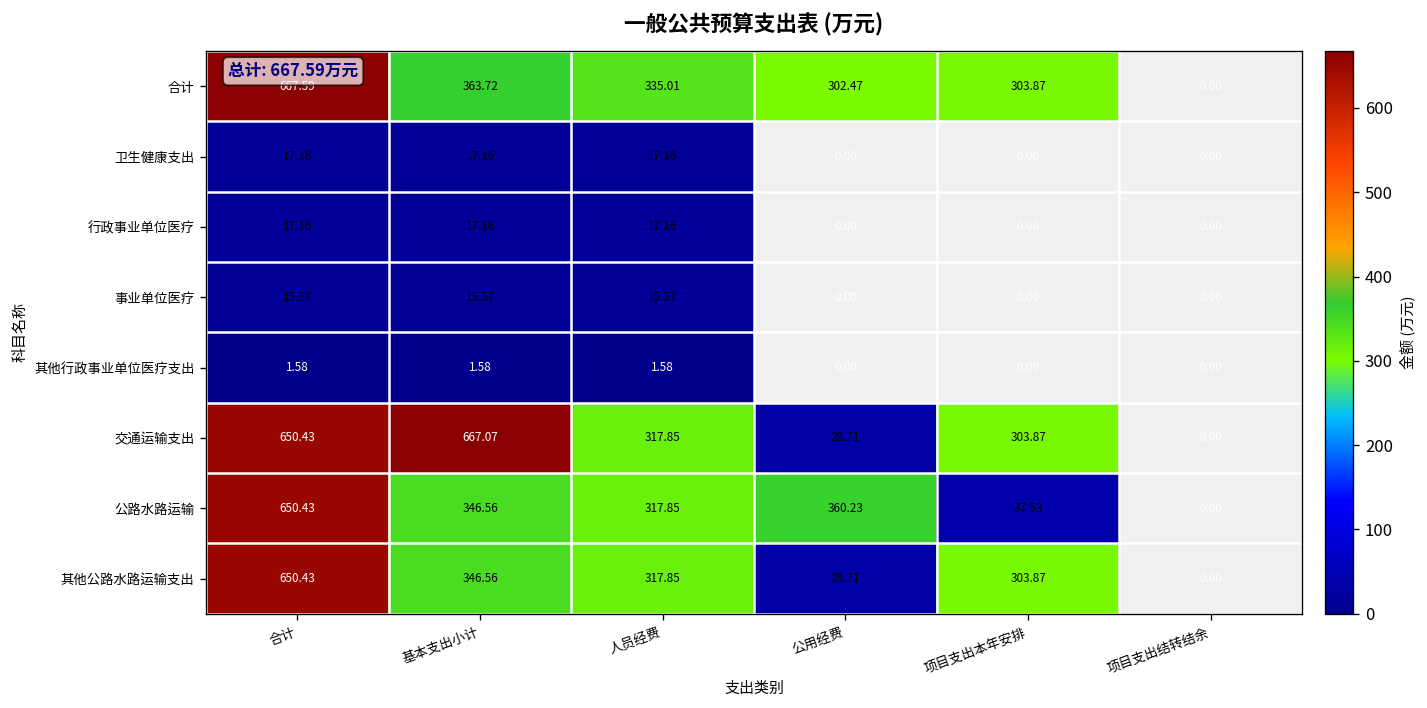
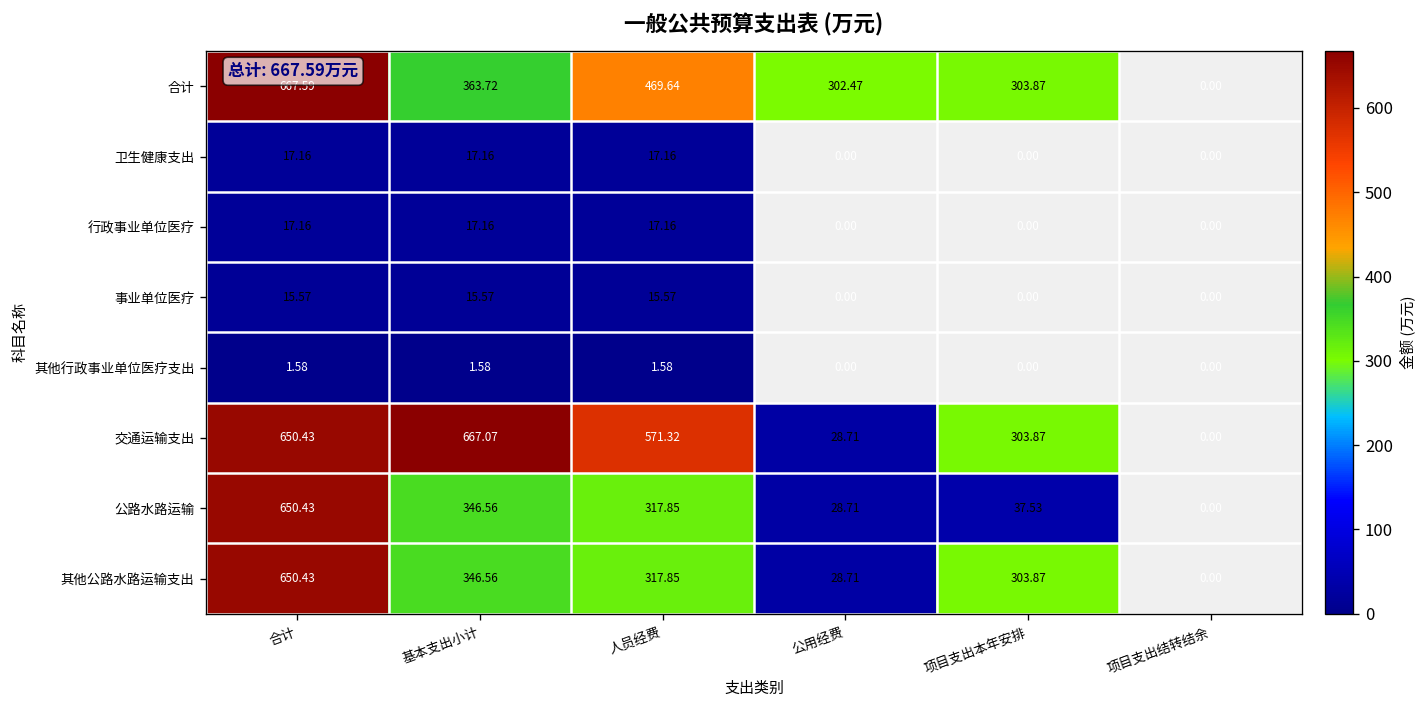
合计, 人员经费: 335.01 -> 469.64
交通运输支出, 人员经费: 317.85 -> 571.32
公路水路运输, 公用经费: 360.23 -> 28.71
